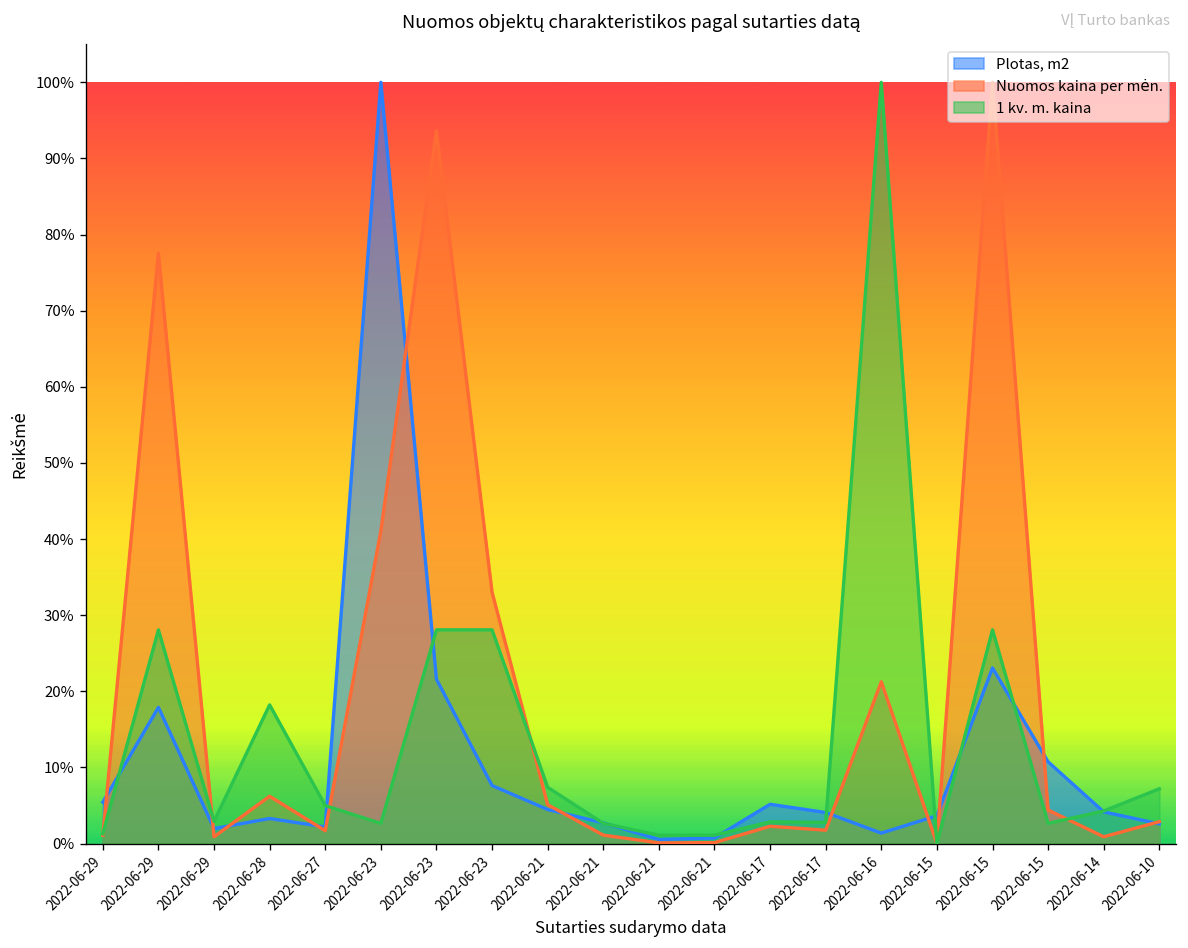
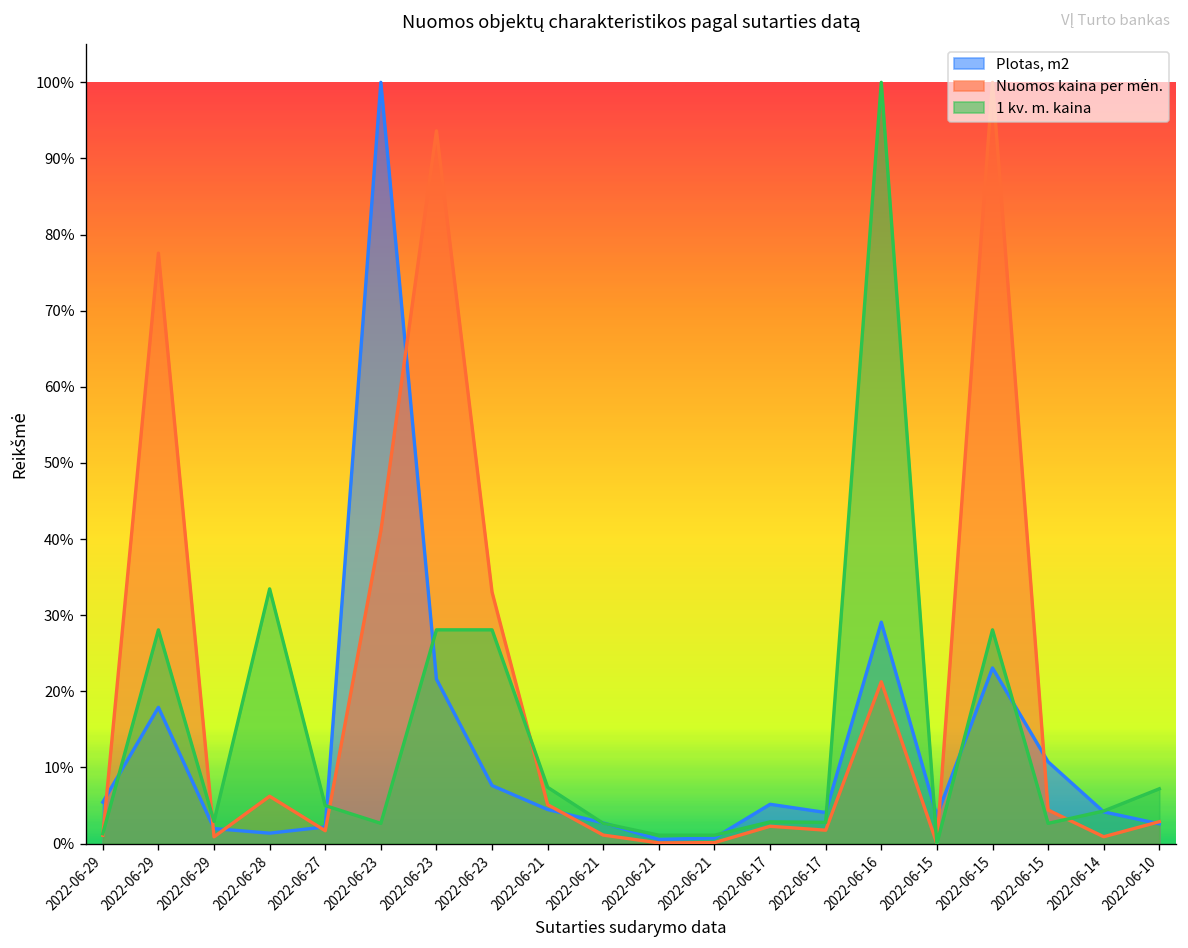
Plotas, m2, 2022-06-28: 3% -> 1%
1 kv. m. kaina, 2022-06-28: 18% -> 33%
Plotas, m2, 2022-06-16: 1% -> 29%
